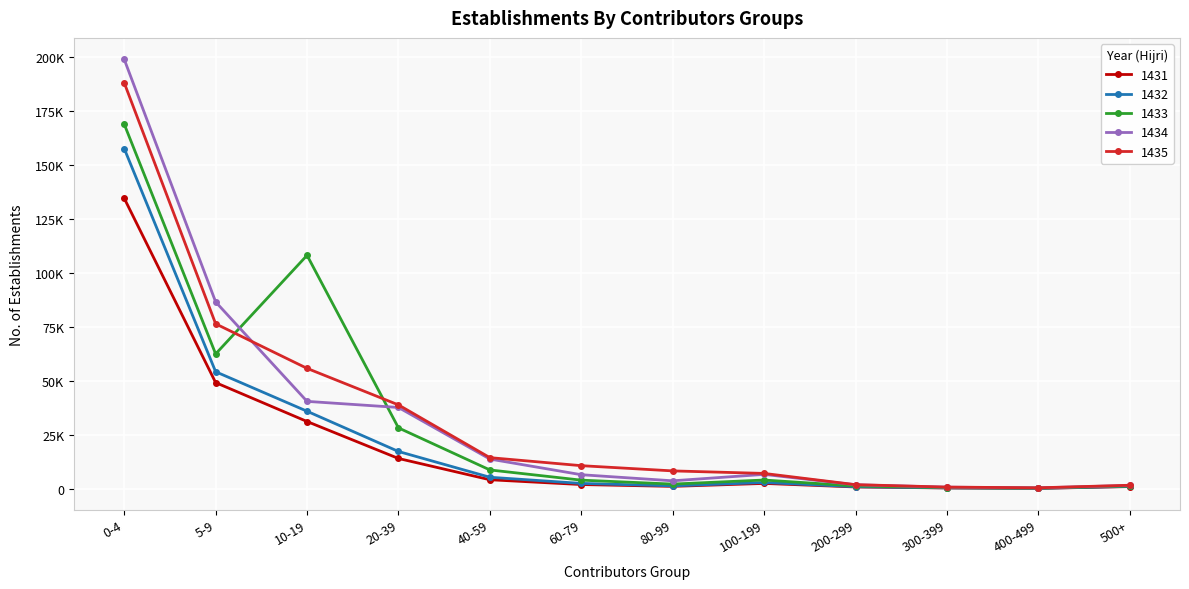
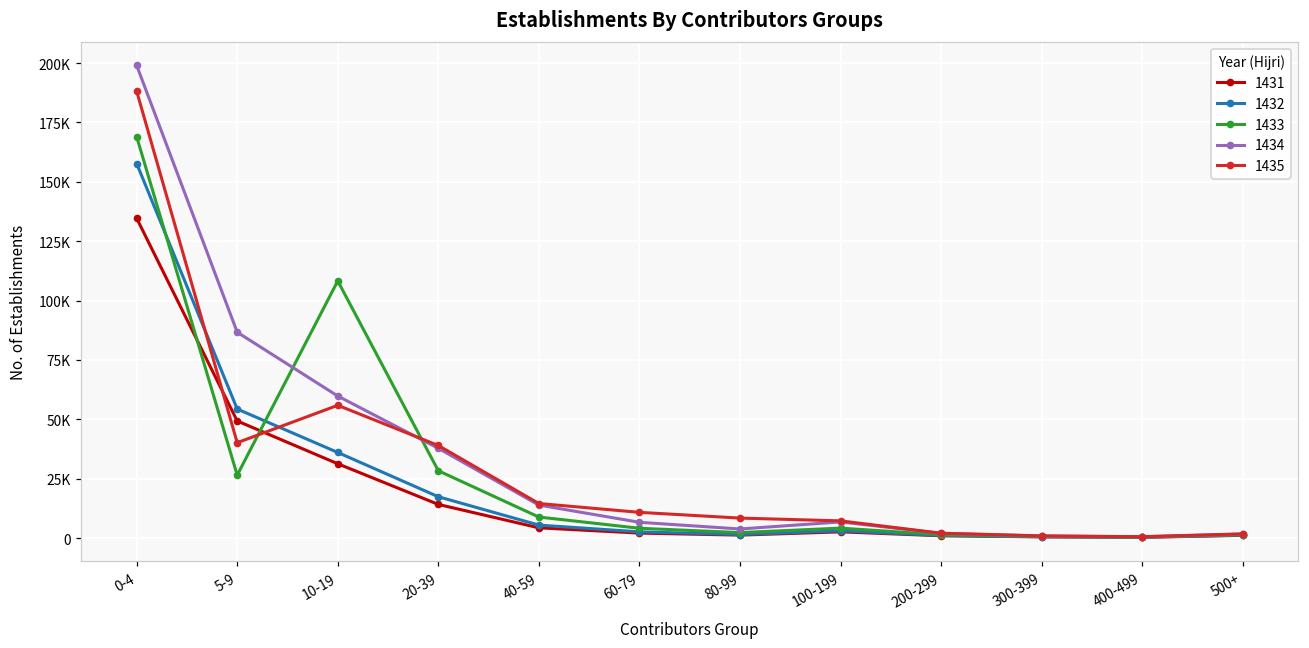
1433, 5-9: 63000 -> 26000
1435, 5-9: 77000 -> 40000
1434, 10-19: 41000 -> 60000
